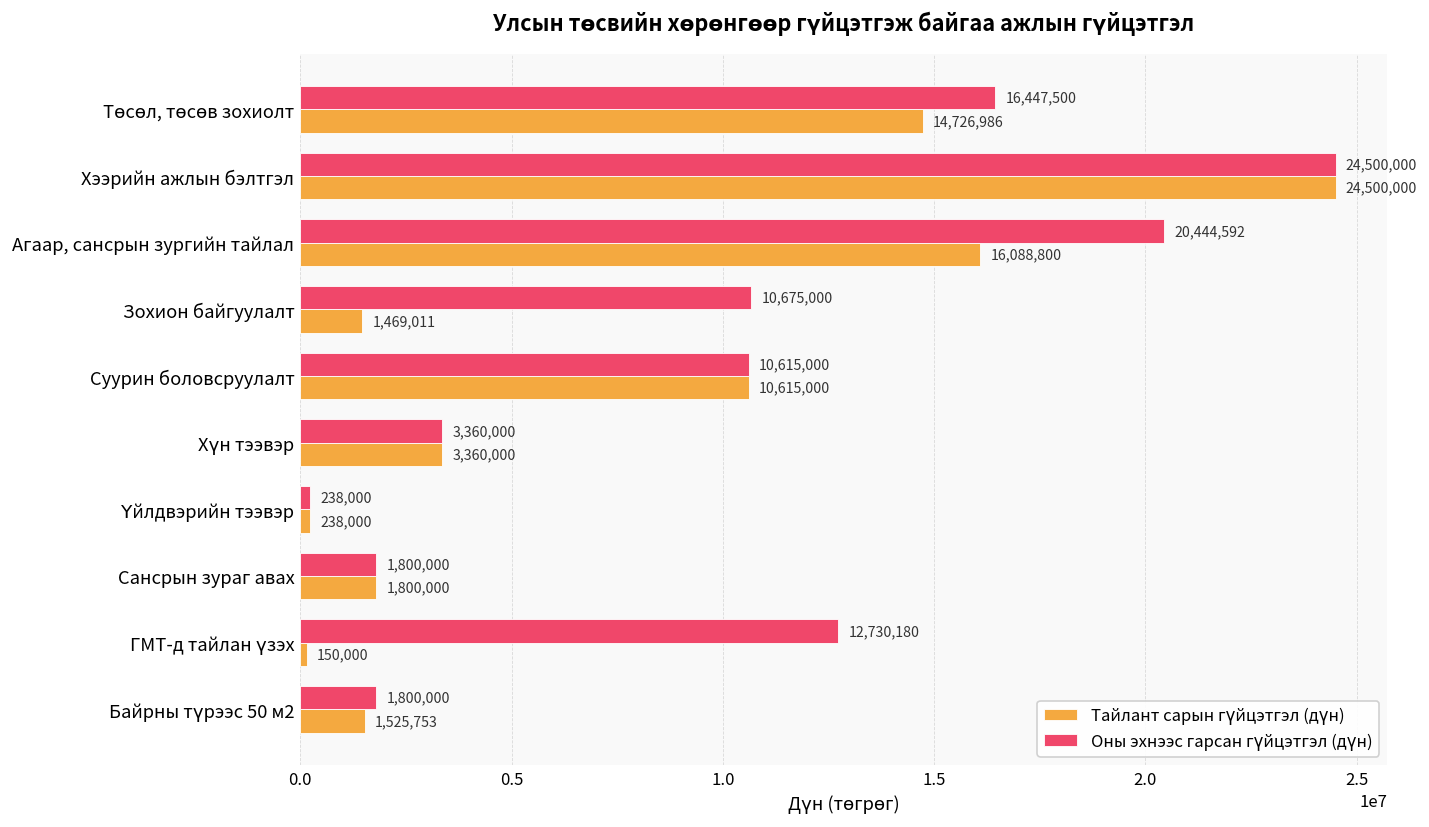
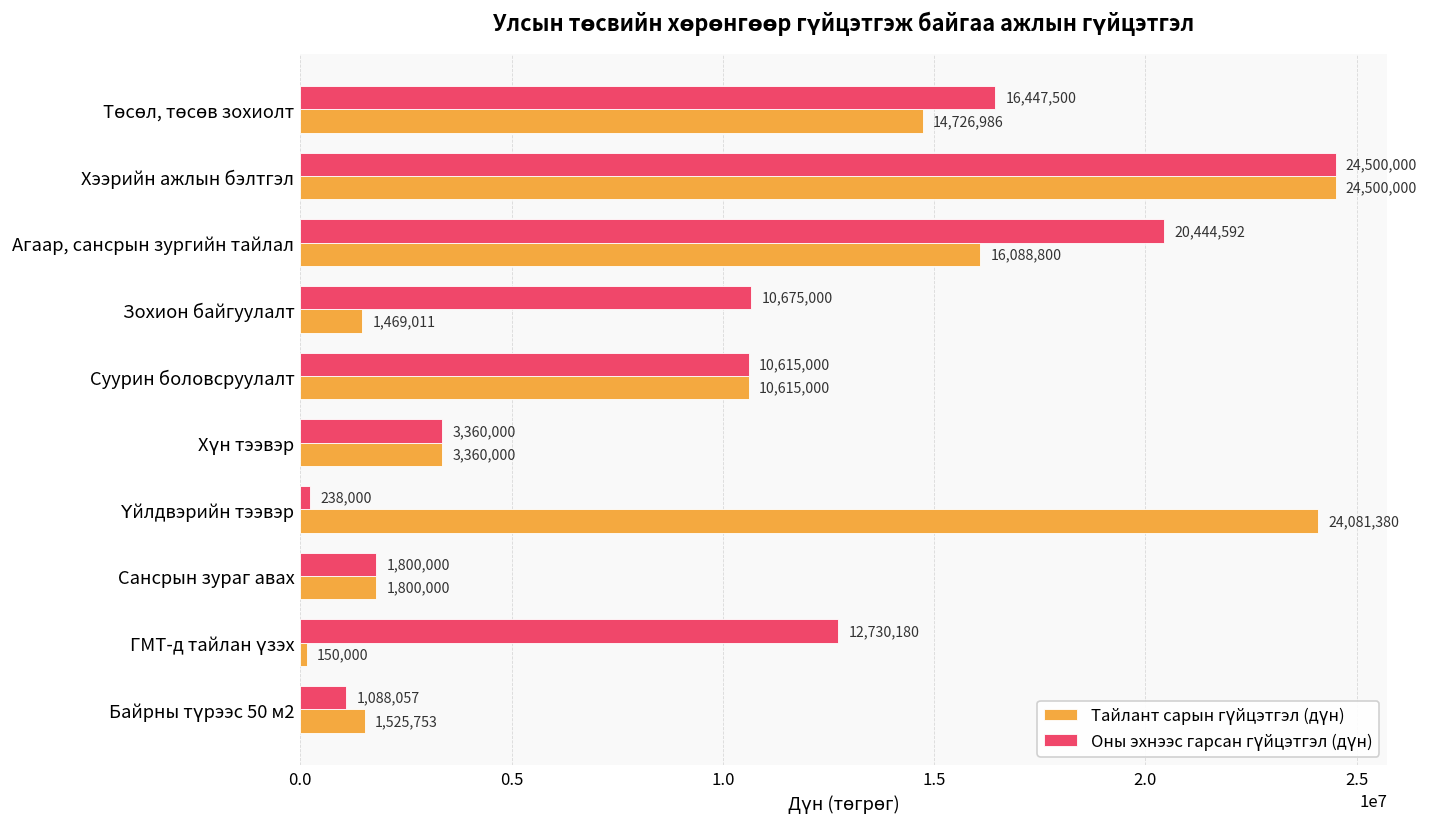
Тайлант сарын гүйцэтгэл (дүн), Үйлдвэрийн тээвэр: 238,000 -> 24,081,380
Оны эхнээс гарсан гүйцэтгэл (дүн), Байрны түрээс 50 м2: 1,800,000 -> 1,088,057
